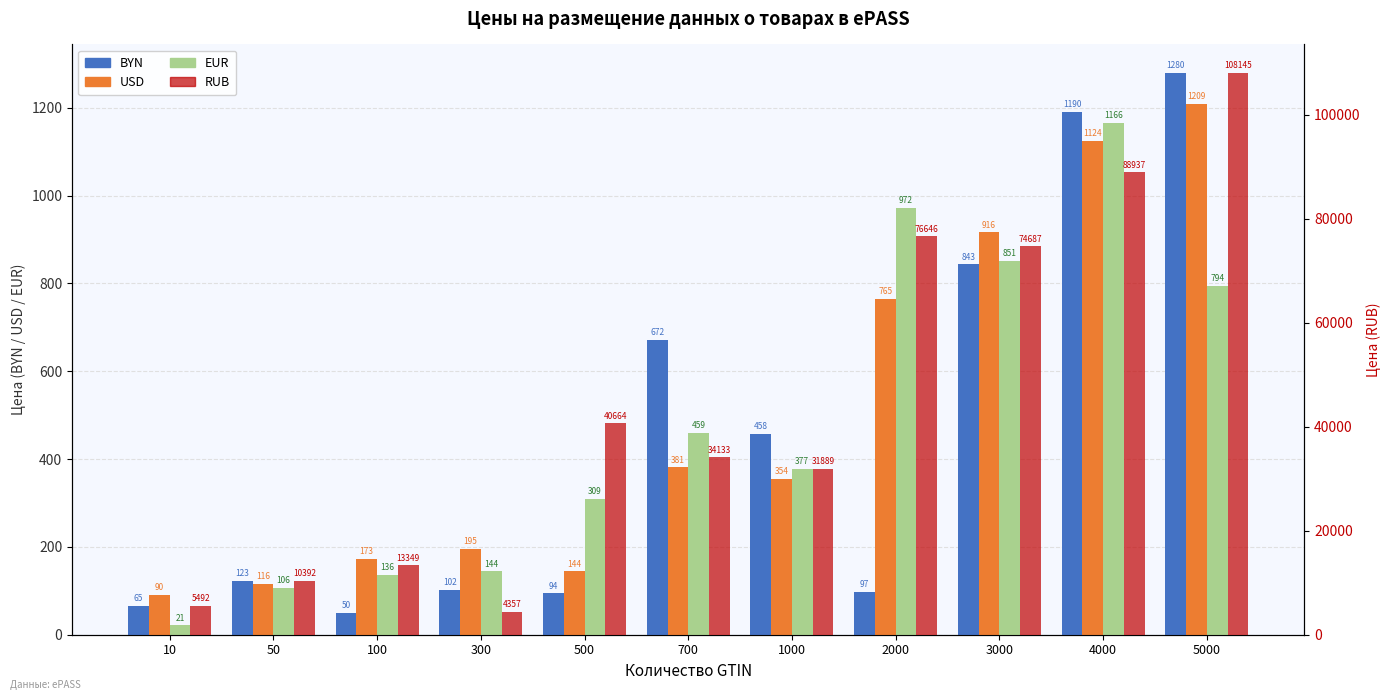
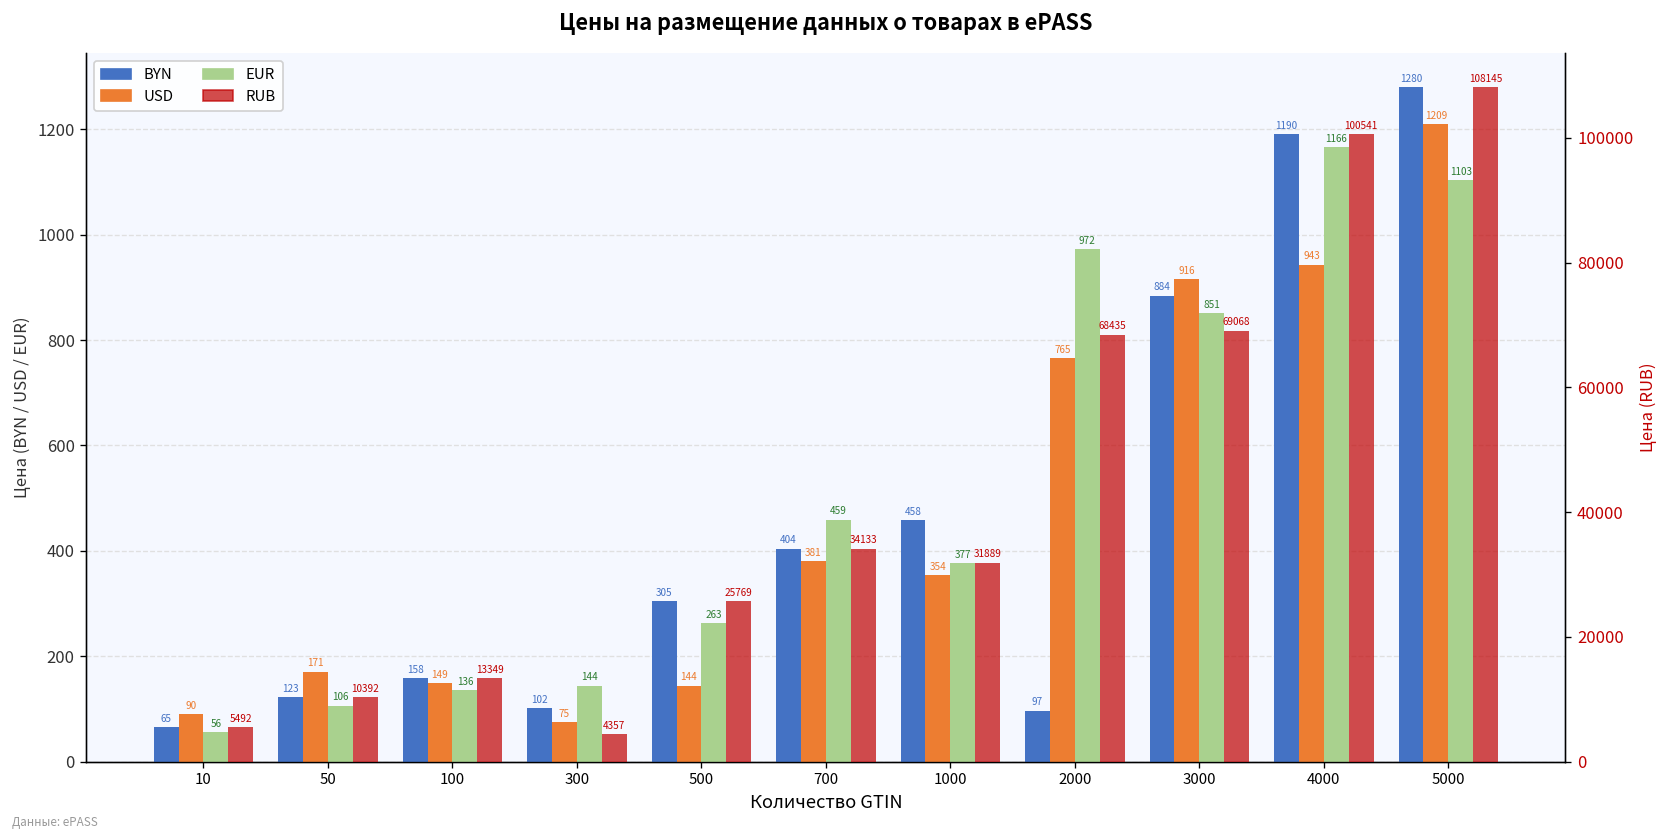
EUR, 10: 21 -> 56
USD, 50: 116 -> 171
BYN, 100: 50 -> 158
USD, 100: 173 -> 149
USD, 300: 195 -> 75
BYN, 500: 94 -> 305
EUR, 500: 309 -> 263
BYN, 700: 672 -> 404
BYN, 3000: 843 -> 884
USD, 4000: 1124 -> 943
EUR, 5000: 794 -> 1103
RUB, 500: 40664 -> 25769
RUB, 2000: 76646 -> 68435
RUB, 3000: 74687 -> 69068
RUB, 4000: 88937 -> 100541
